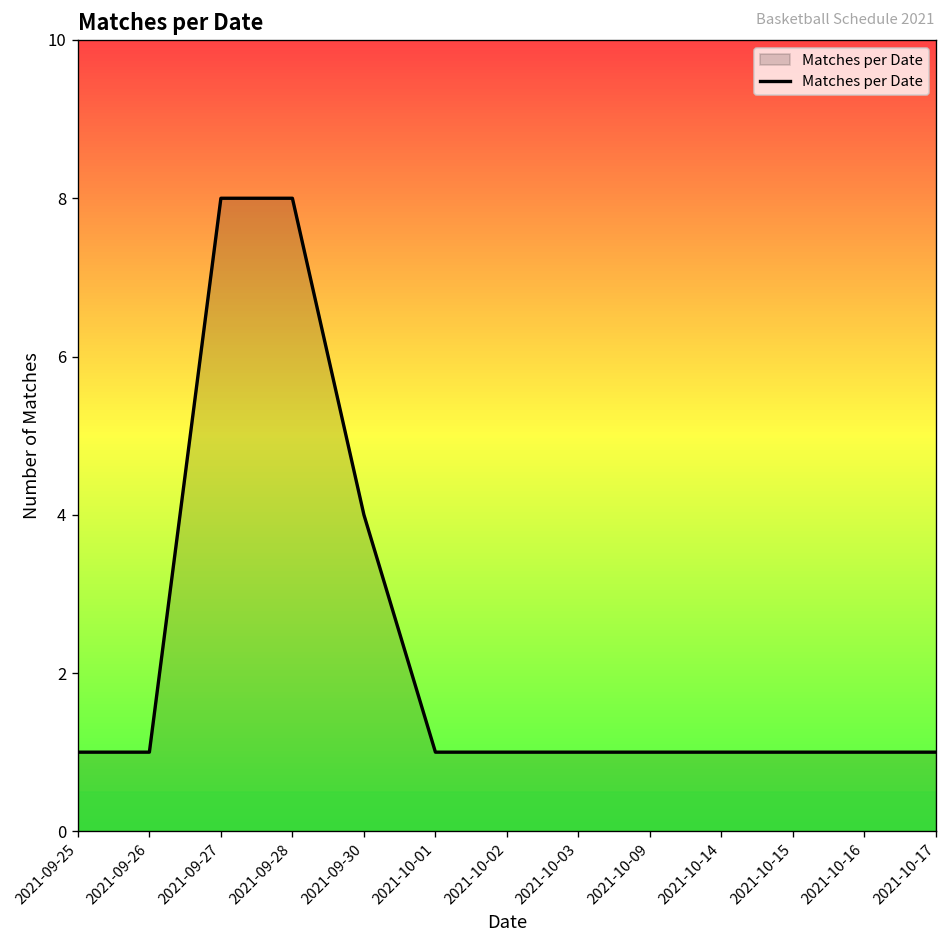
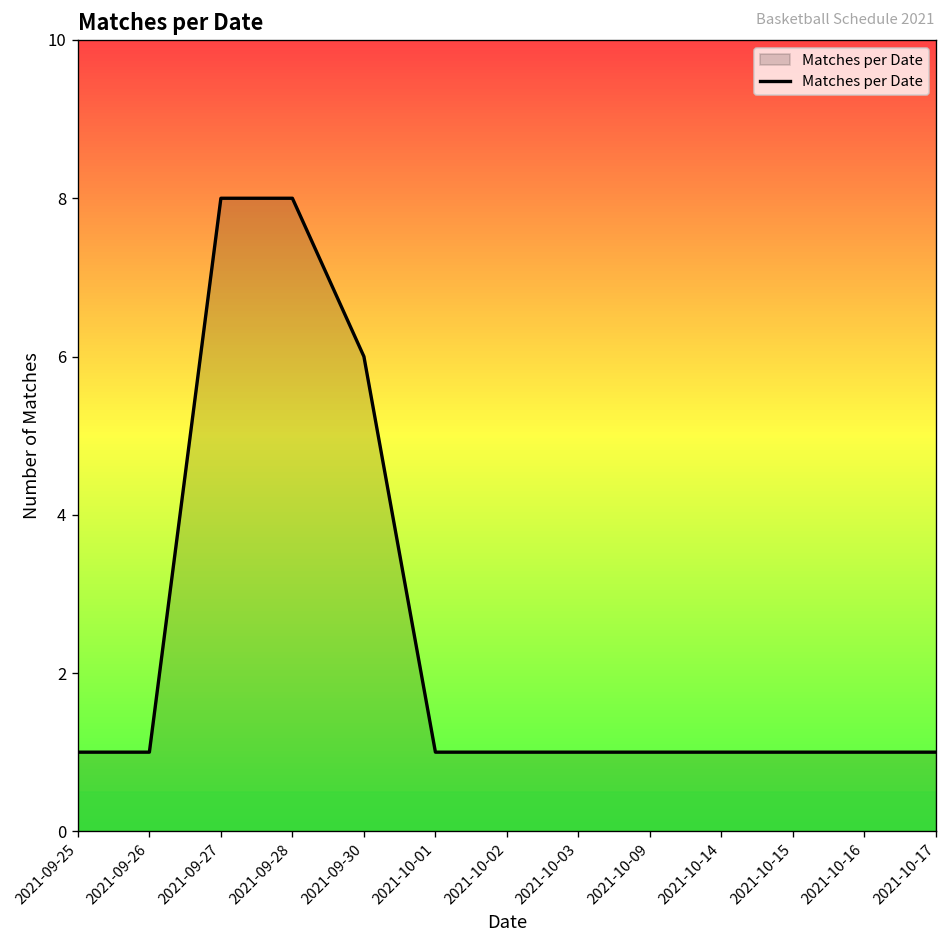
2021-09-30: 4 -> 6
